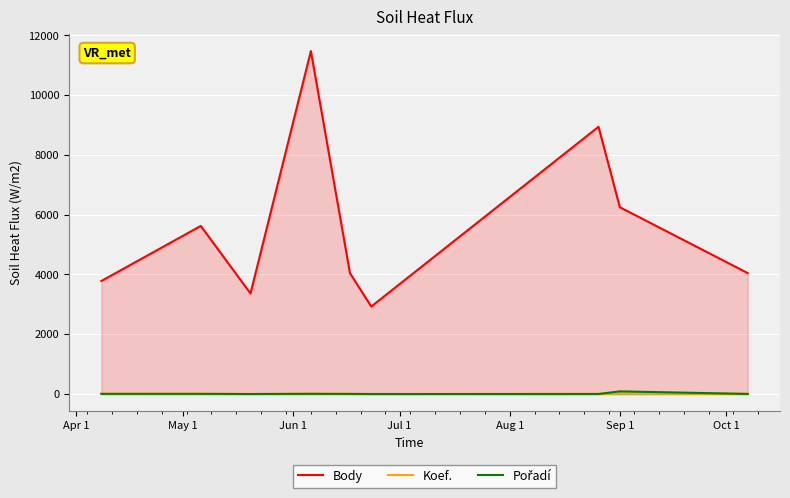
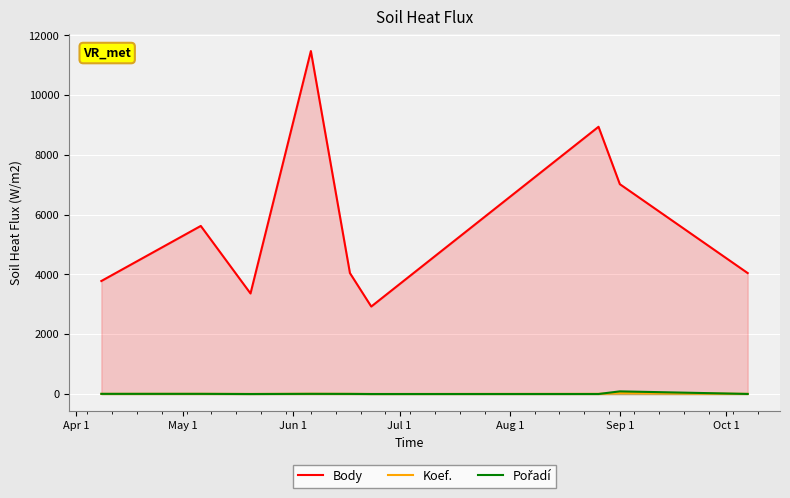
Body, Sep 1: 6300 -> 7000
